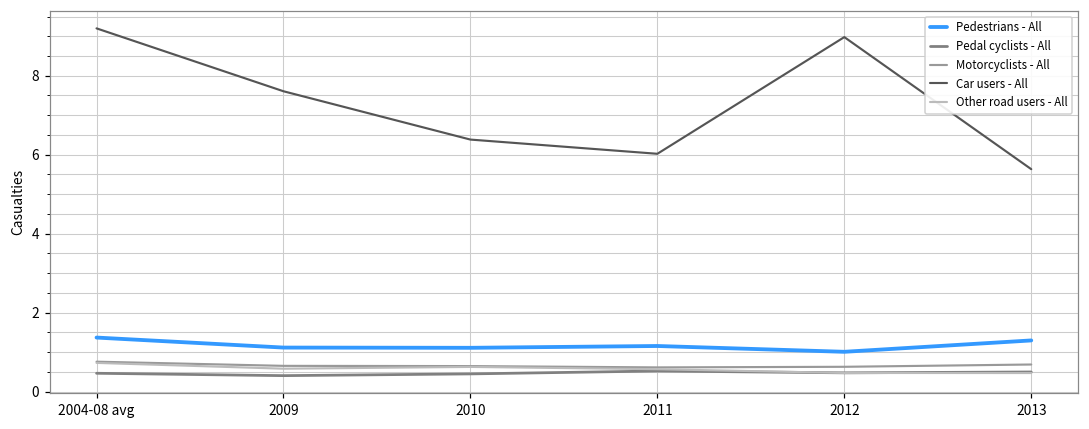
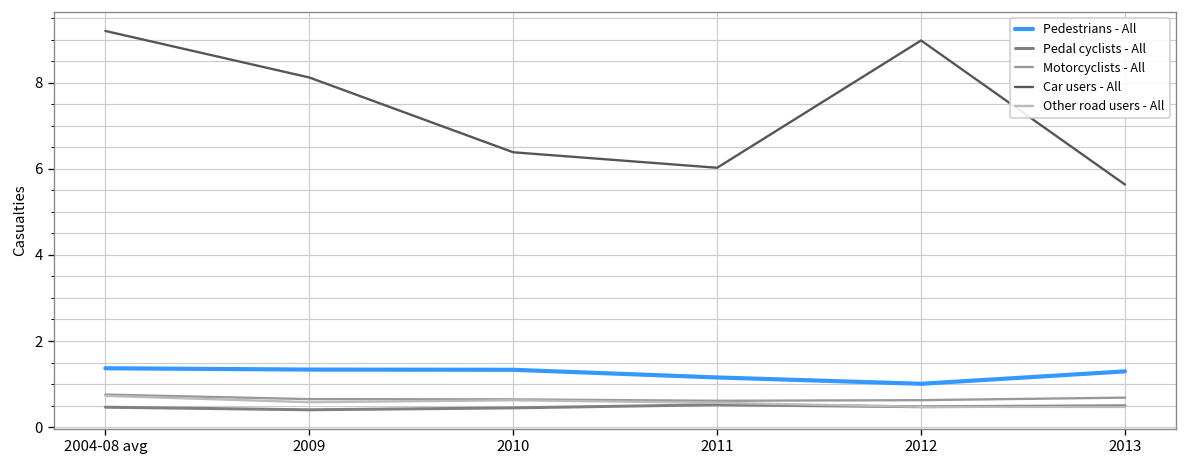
Pedestrians - All, 2009: 1.1 -> 1.3
Car users - All, 2009: 7.6 -> 8.1
Pedestrians - All, 2010: 1.1 -> 1.3
